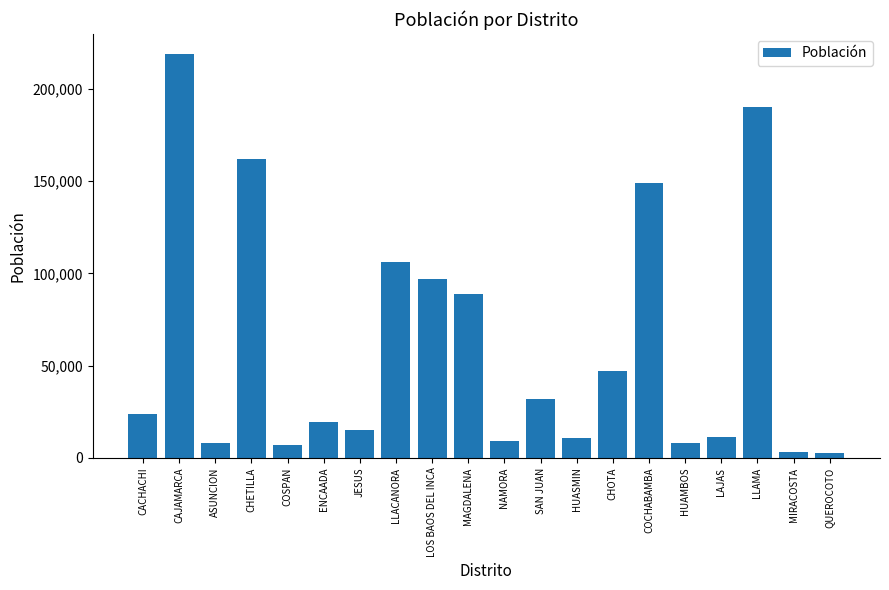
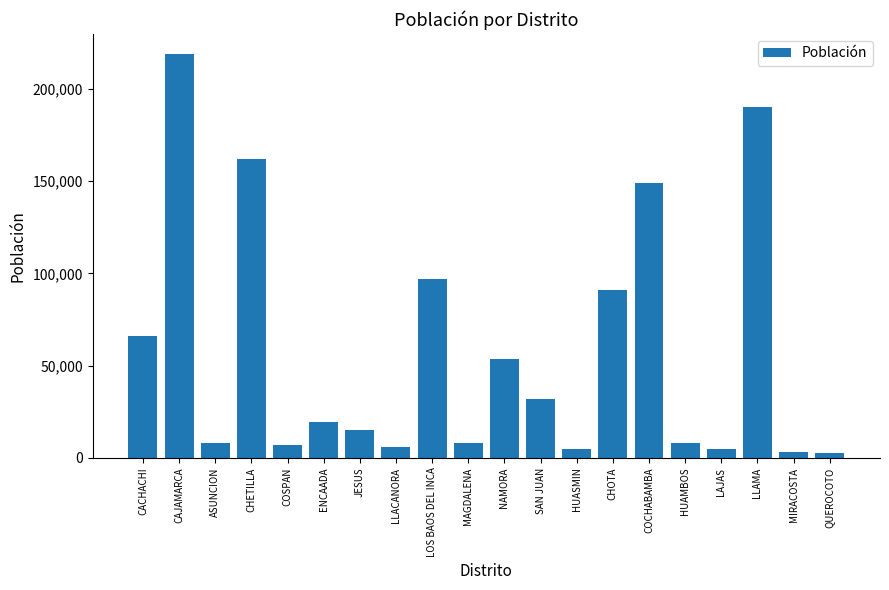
CACHACHI: 24,000 -> 66,000
LLACANORA: 106,000 -> 6,000
MAGDALENA: 89,000 -> 8,000
NAMORA: 9,000 -> 54,000
HUASMIN: 11,000 -> 5,000
CHOTA: 47,000 -> 91,000
LAJAS: 11,000 -> 5,000
